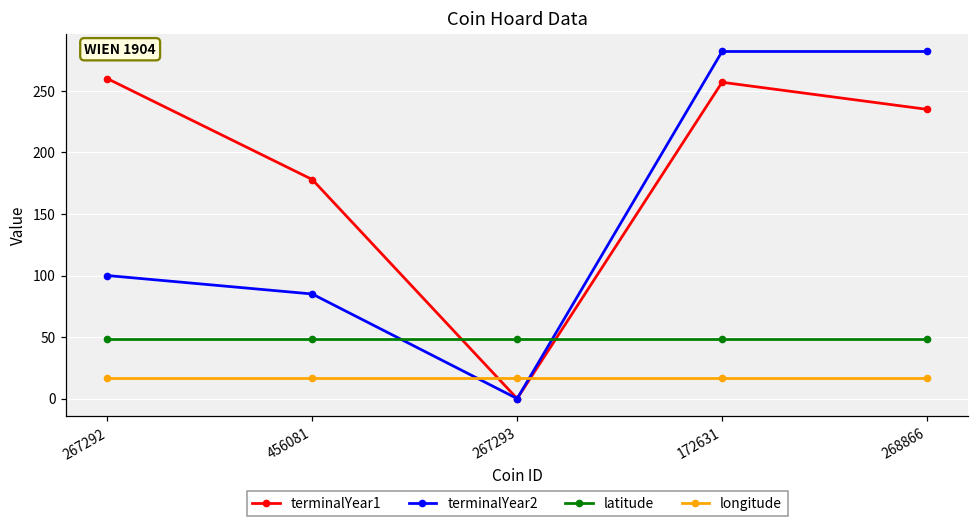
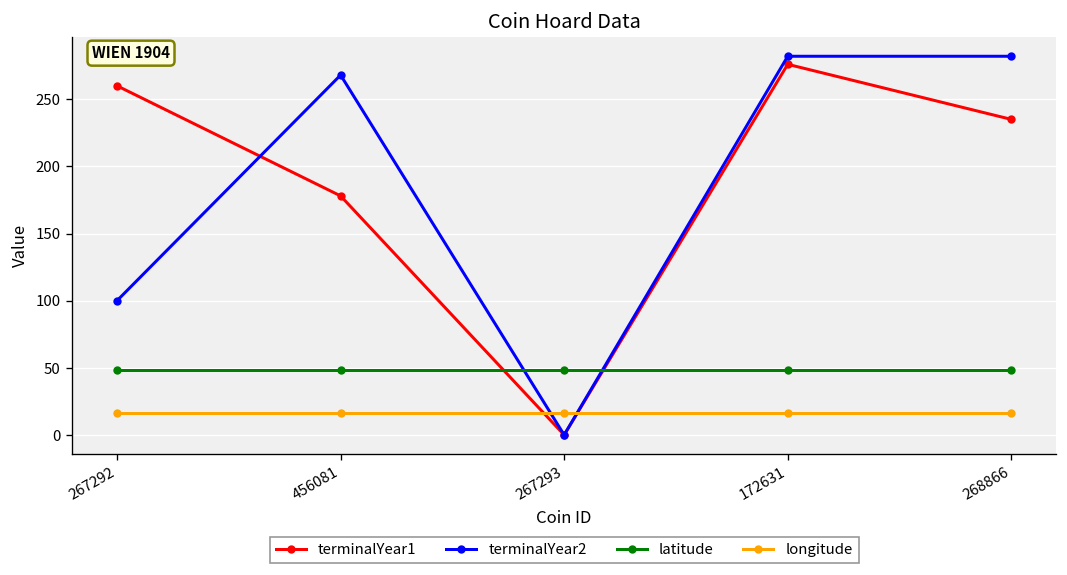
terminalYear2, 456081: 85 -> 268
terminalYear1, 172631: 257 -> 276
